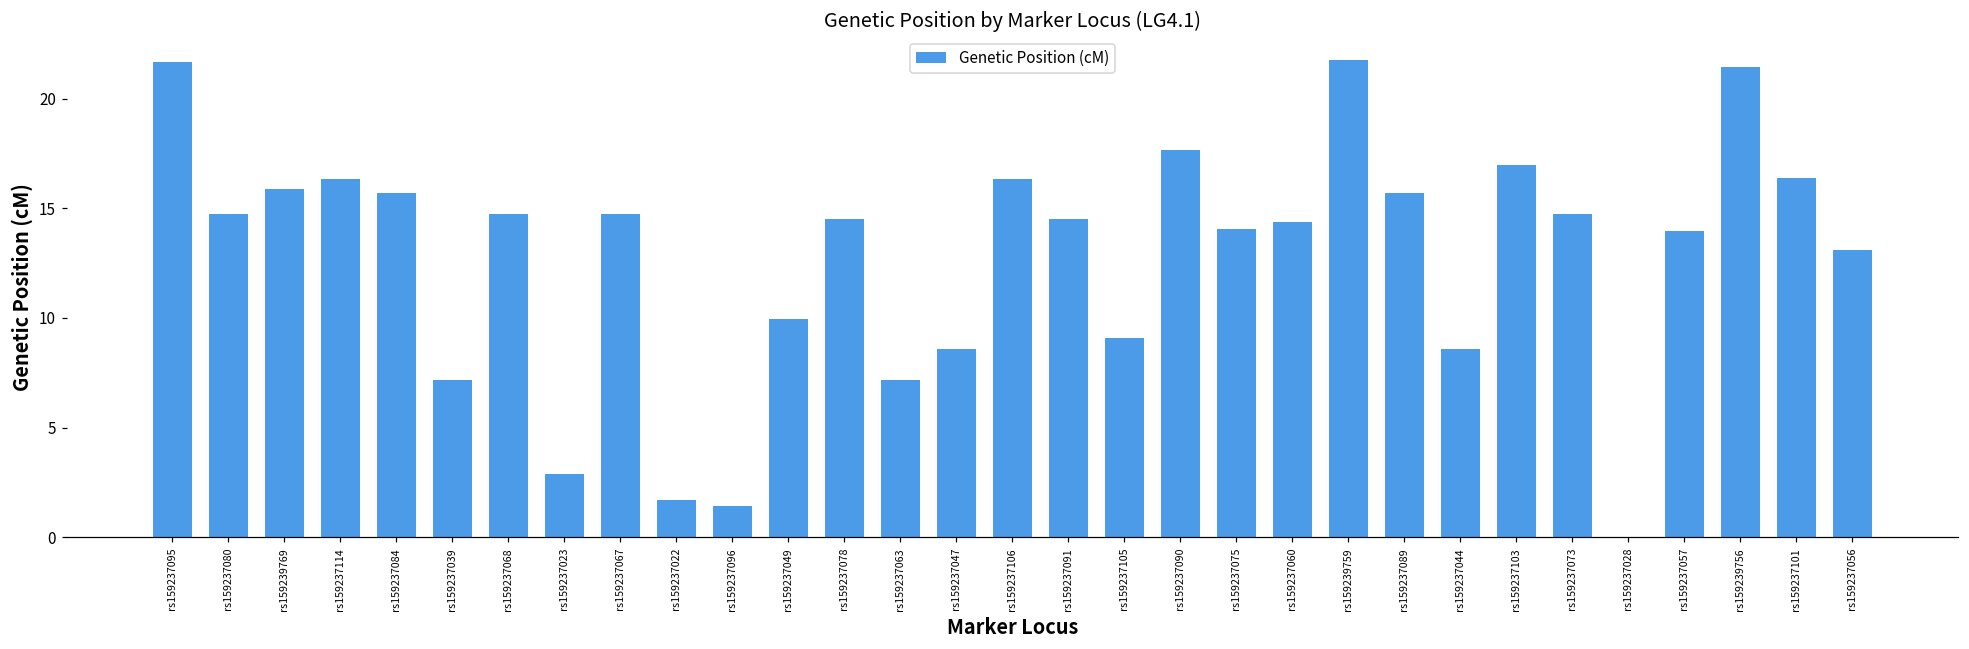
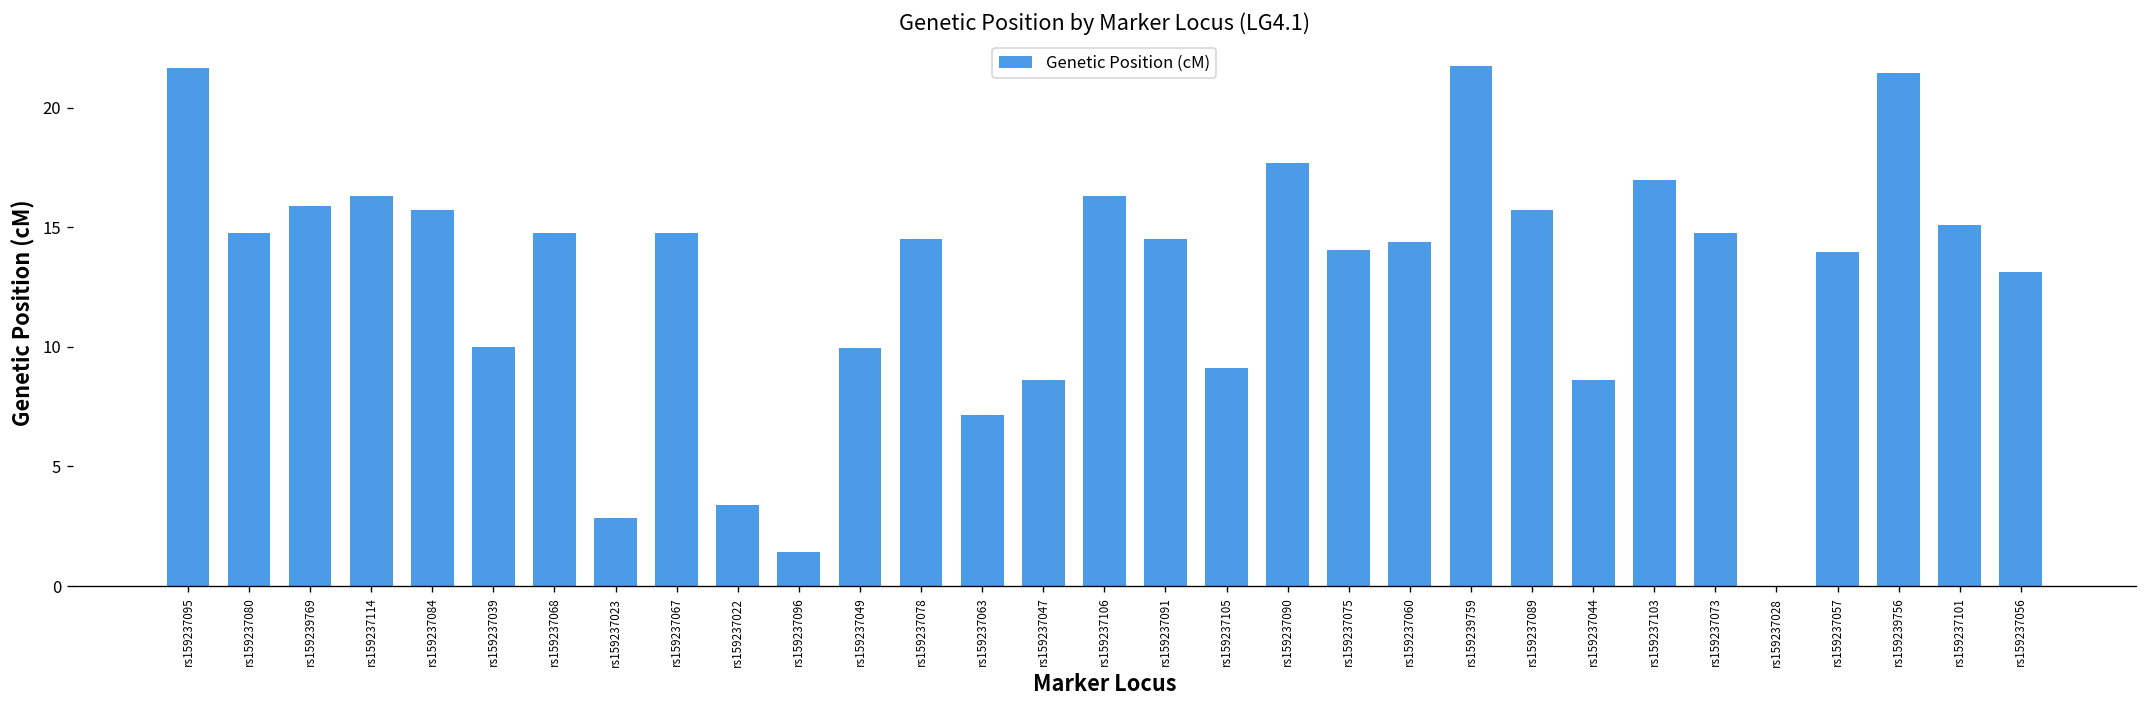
rs159237039: 7.2 -> 10.0
rs159237022: 1.7 -> 3.4
rs159237101: 16.4 -> 15.1
